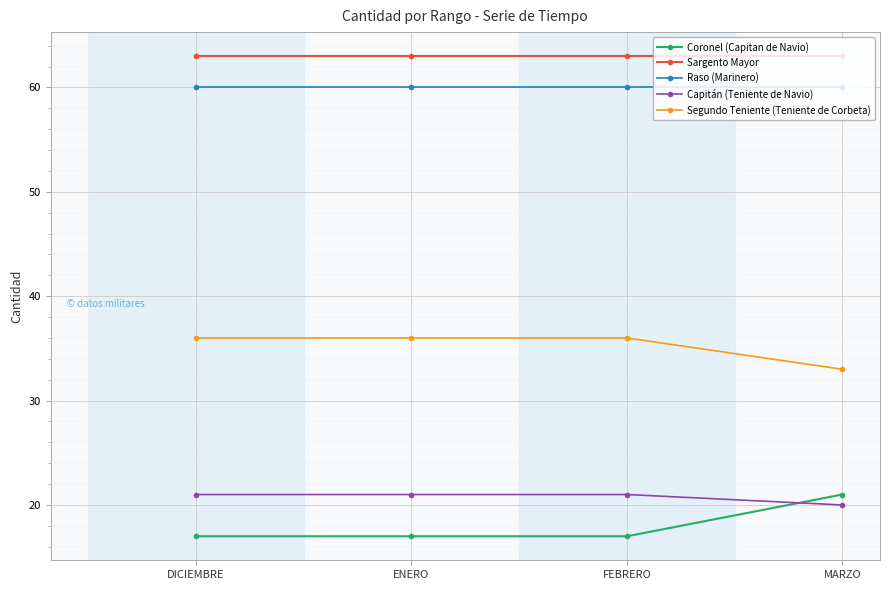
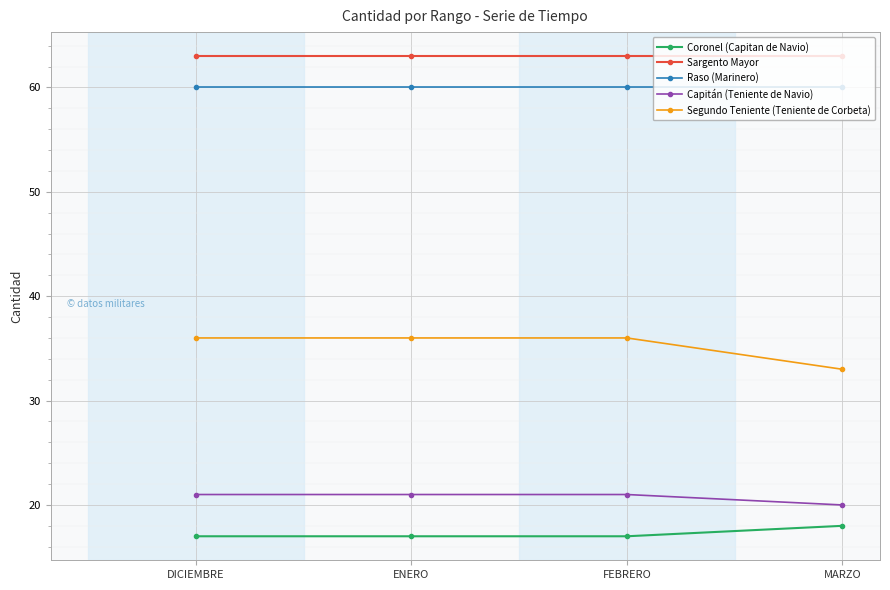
Coronel (Capitan de Navio), MARZO: 21 -> 18
